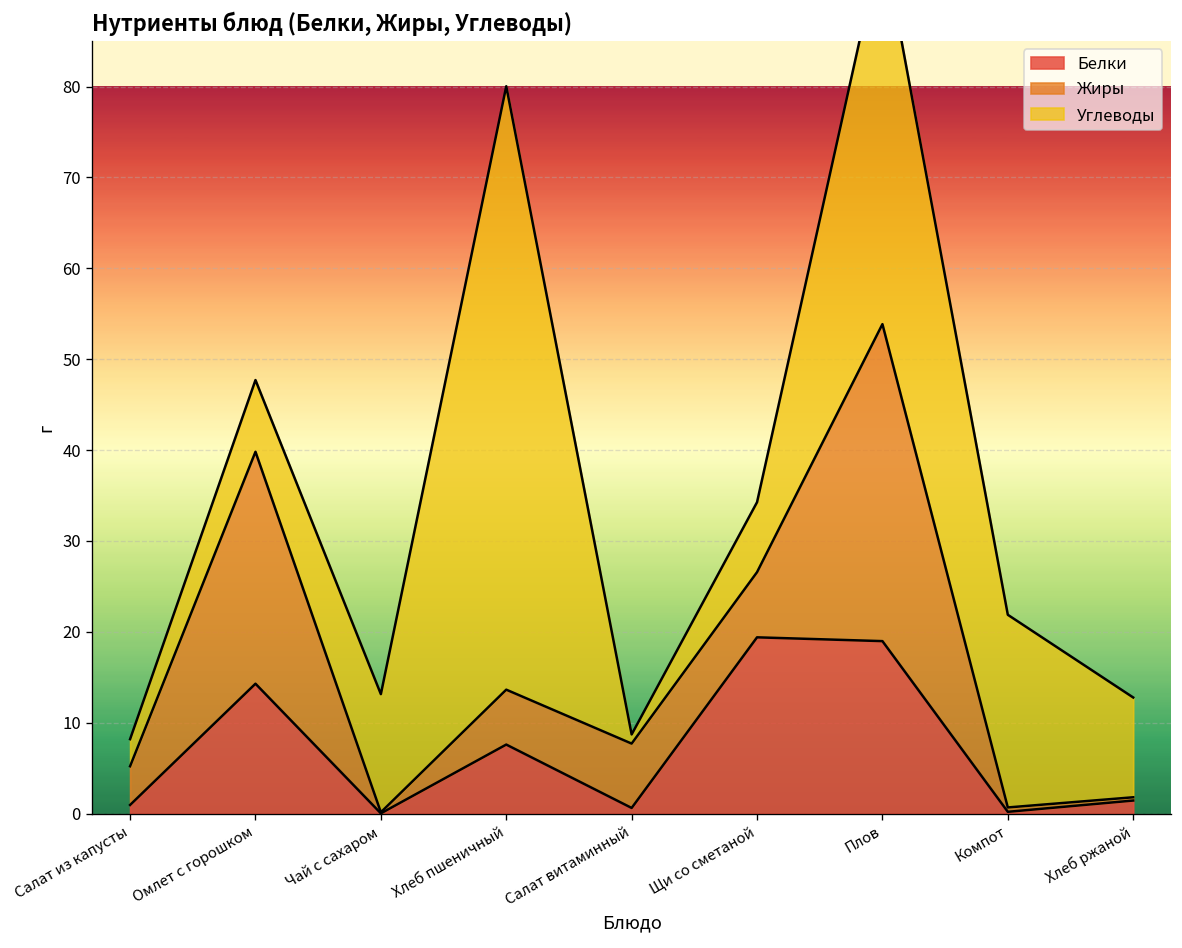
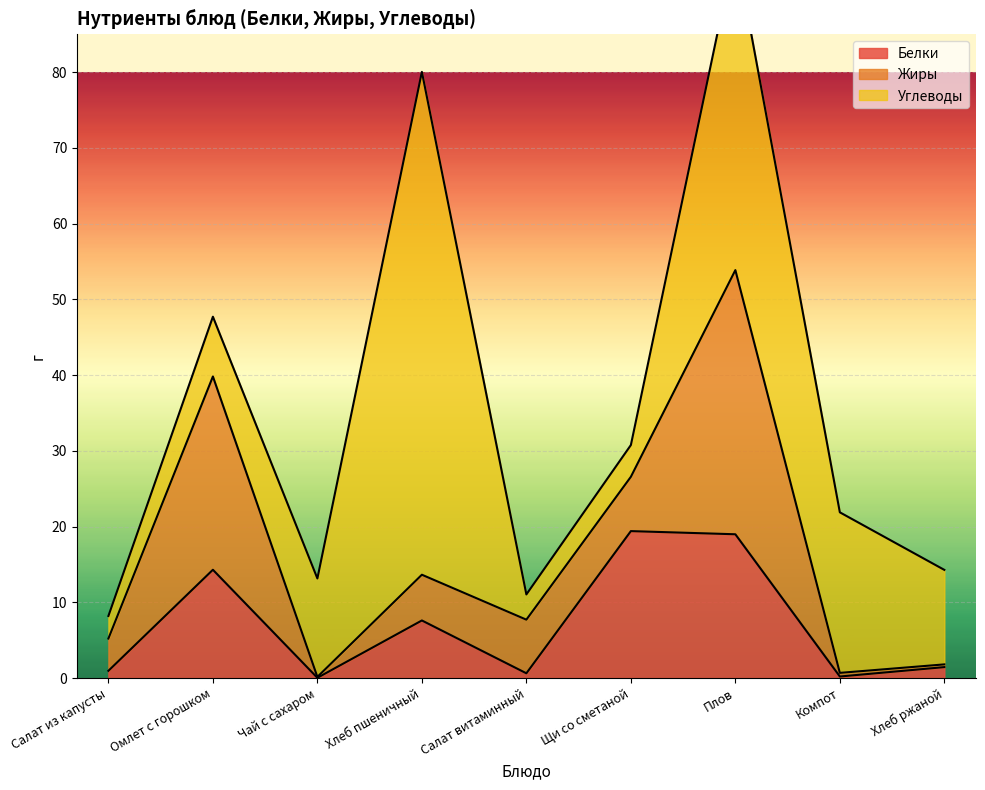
Углеводы, Салат витаминный: 1 -> 3
Углеводы, Щи со сметаной: 8 -> 4
Углеводы, Хлеб ржаной: 11 -> 12
